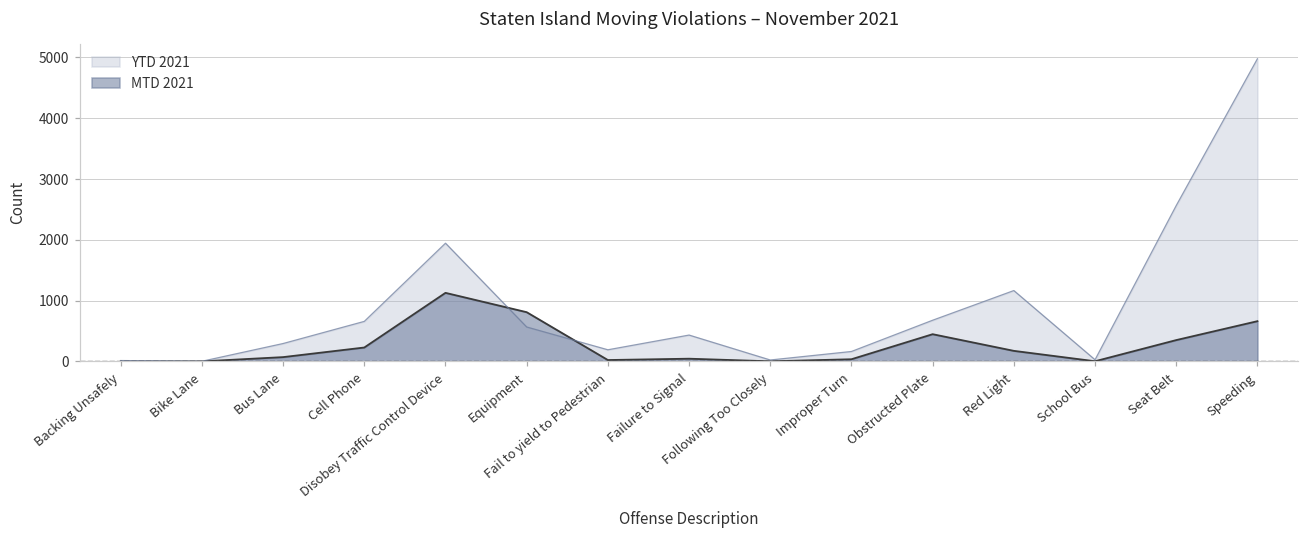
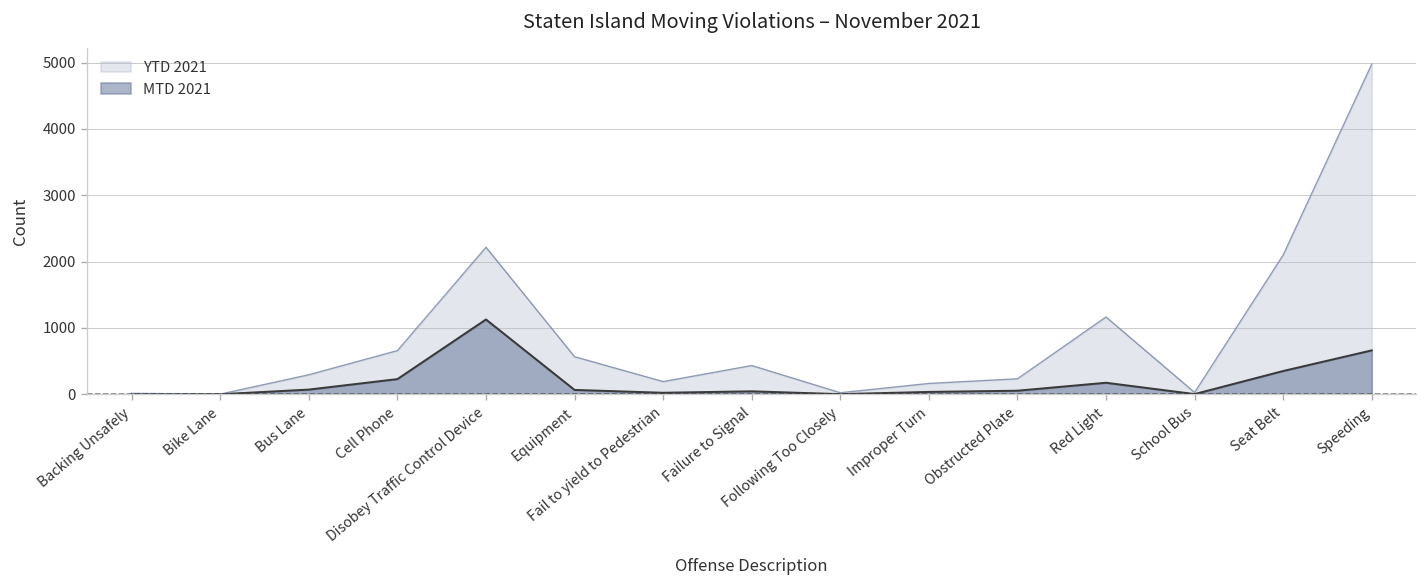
YTD 2021, Disobey Traffic Control Device: 1900 -> 2200
MTD 2021, Equipment: 800 -> 100
YTD 2021, Obstructed Plate: 700 -> 200
MTD 2021, Obstructed Plate: 400 -> 100
YTD 2021, Seat Belt: 2600 -> 2100
